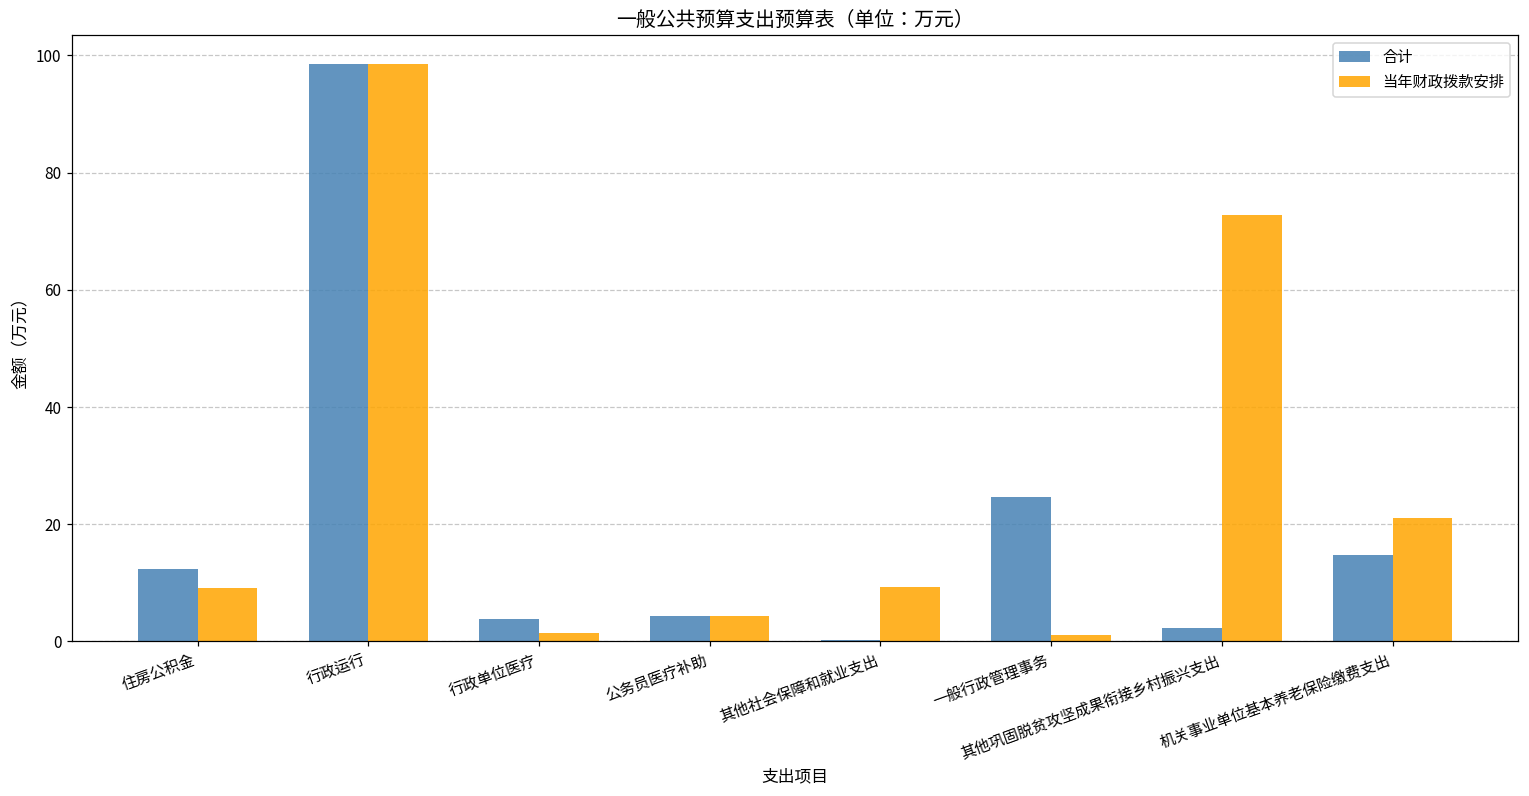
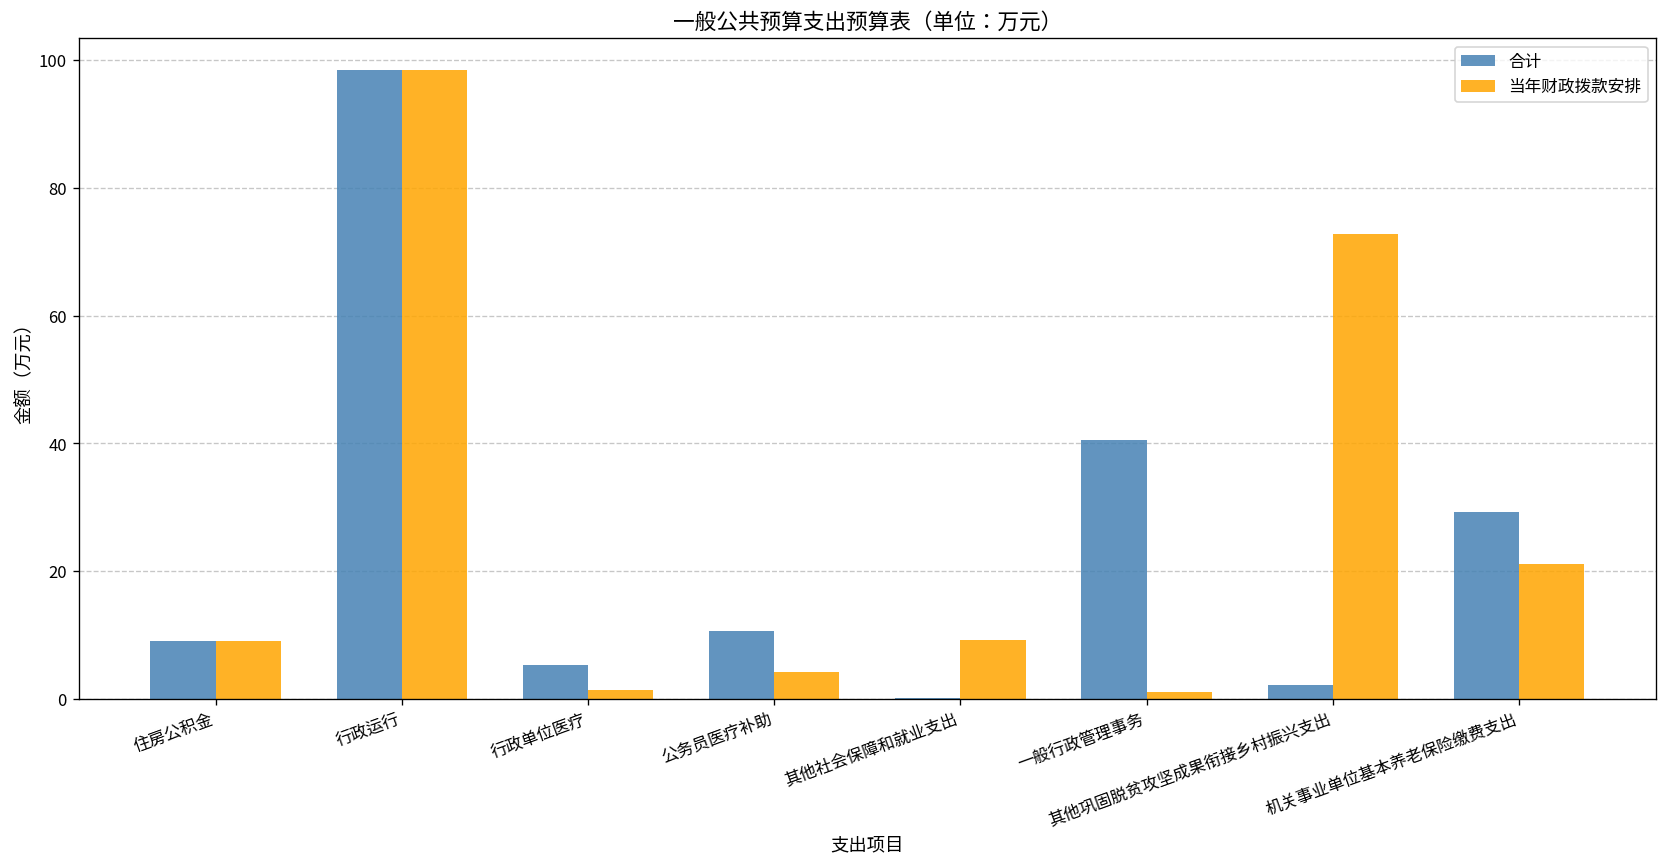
合计, 住房公积金: 12 -> 9
合计, 行政单位医疗: 4 -> 5
合计, 公务员医疗补助: 4 -> 11
合计, 一般行政管理事务: 25 -> 41
合计, 机关事业单位基本养老保险缴费支出: 15 -> 29
